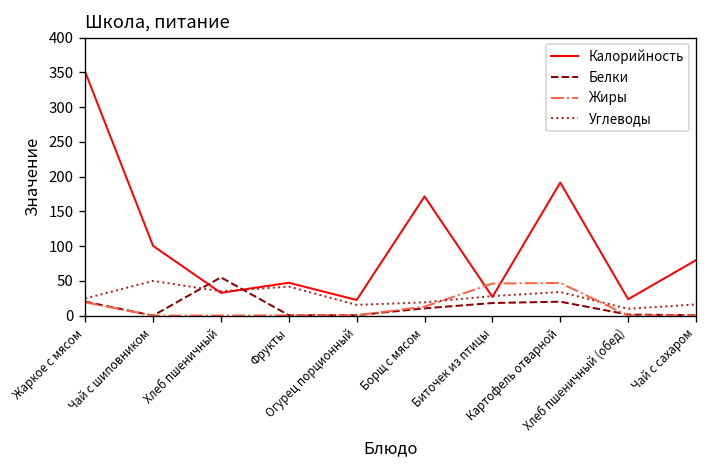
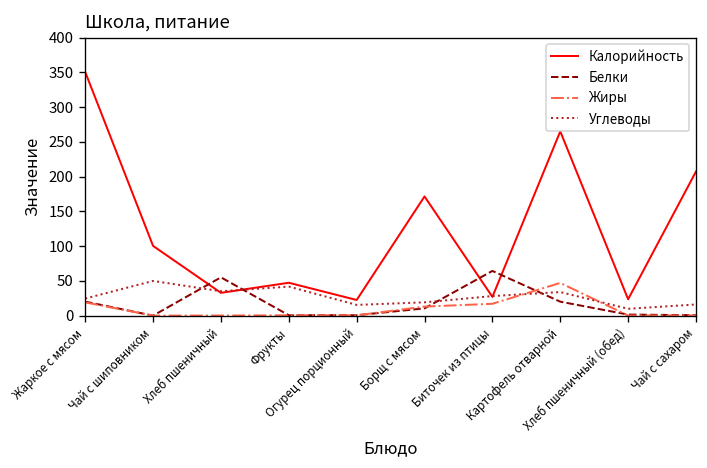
Белки, Биточек из птицы: 20 -> 60
Жиры, Биточек из птицы: 50 -> 20
Калорийность, Картофель отварной: 190 -> 270
Калорийность, Чай с сахаром: 80 -> 210
